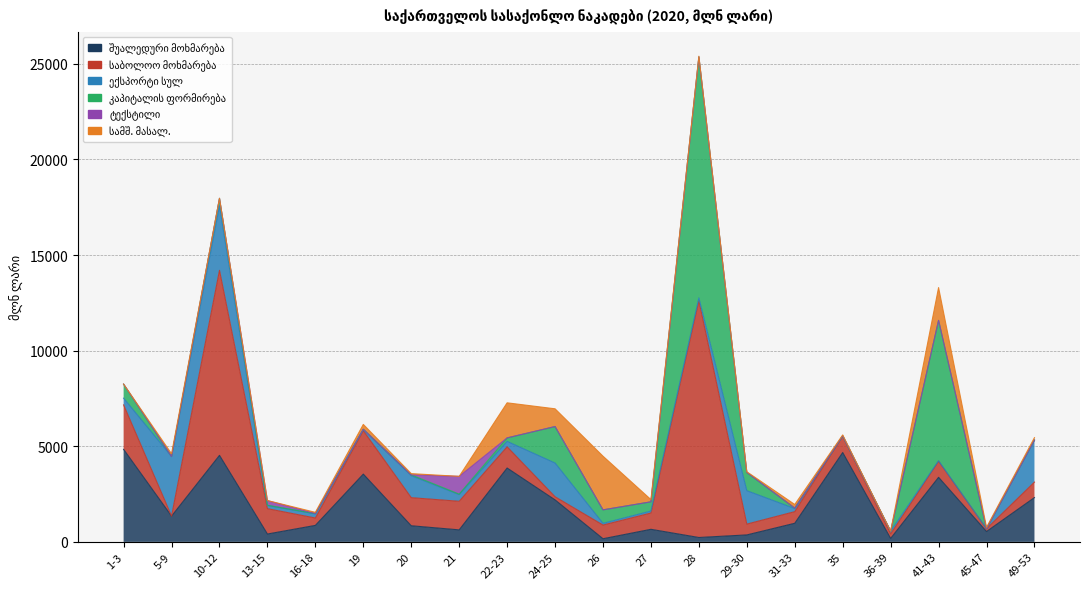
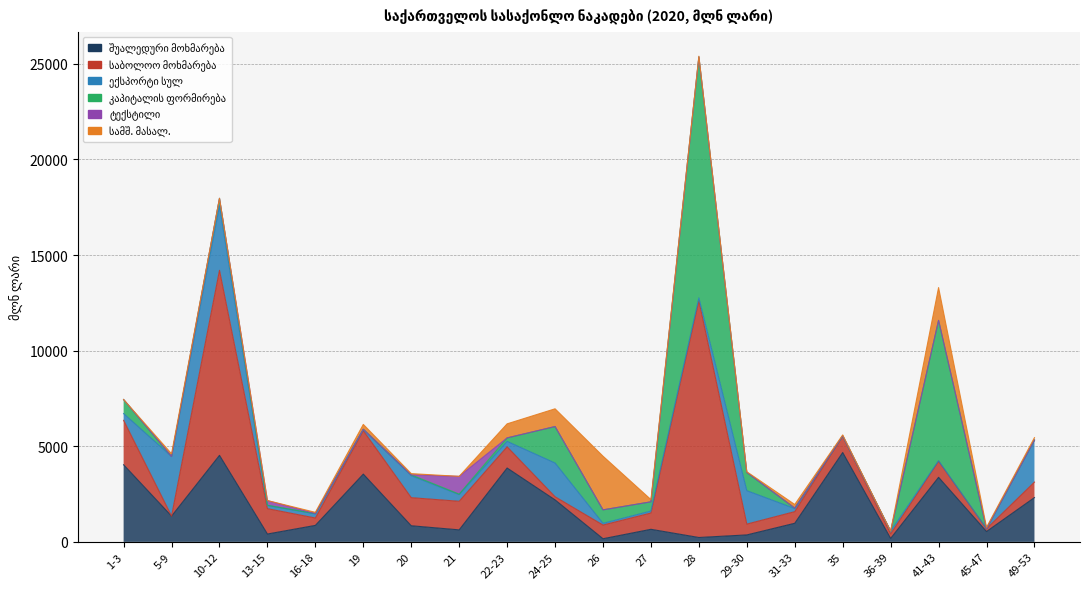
შუალედური მოხმარება, 1-3: 4800 -> 4000
სამშ. მასალ., 22-23: 1800 -> 700
